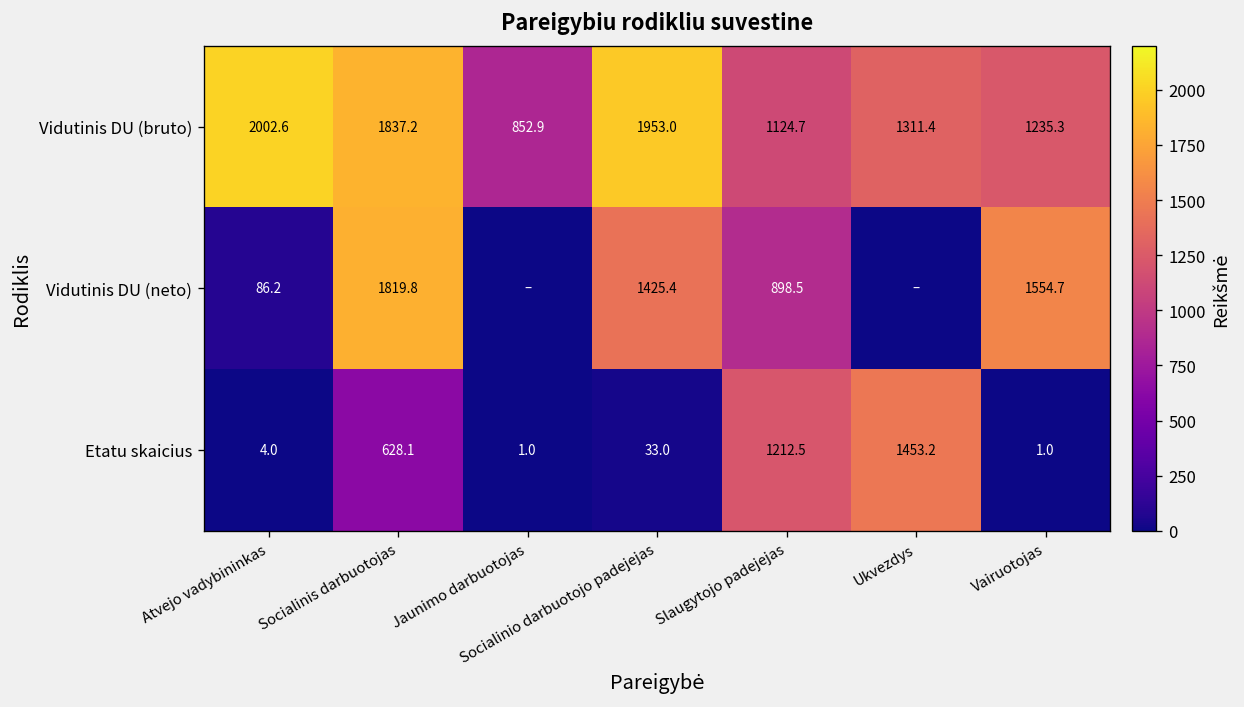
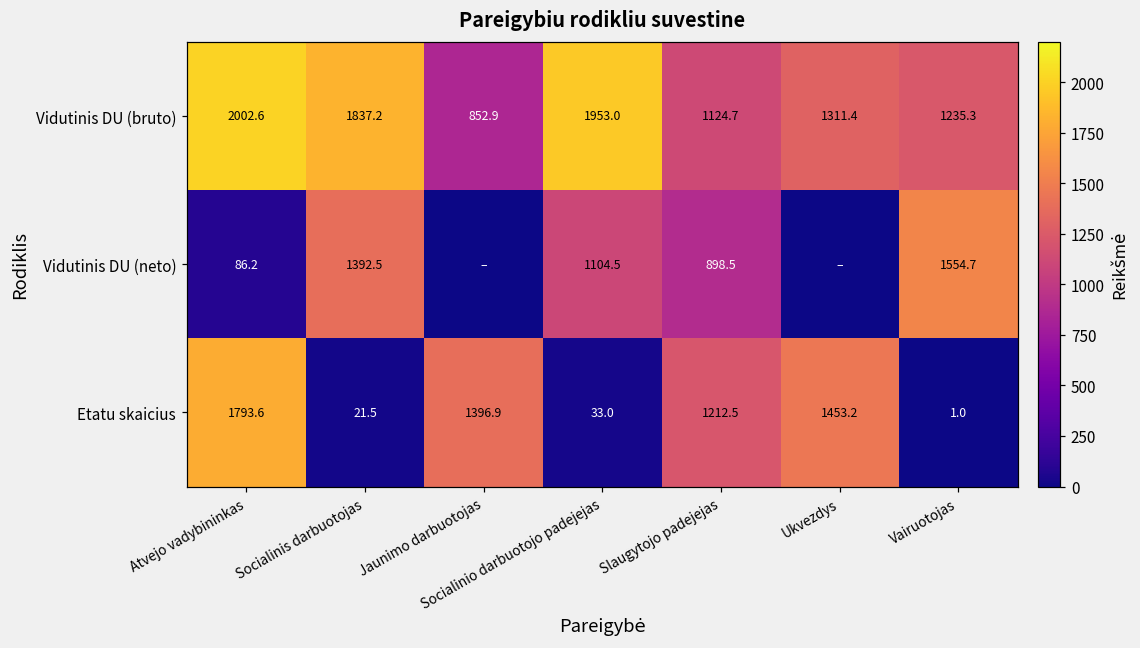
Vidutinis DU (neto), Socialinis darbuotojas: 1819.8 -> 1392.5
Vidutinis DU (neto), Socialinio darbuotojo padejejas: 1425.4 -> 1104.5
Etatu skaicius, Atvejo vadybininkas: 4.0 -> 1793.6
Etatu skaicius, Socialinis darbuotojas: 628.1 -> 21.5
Etatu skaicius, Jaunimo darbuotojas: 1.0 -> 1396.9
